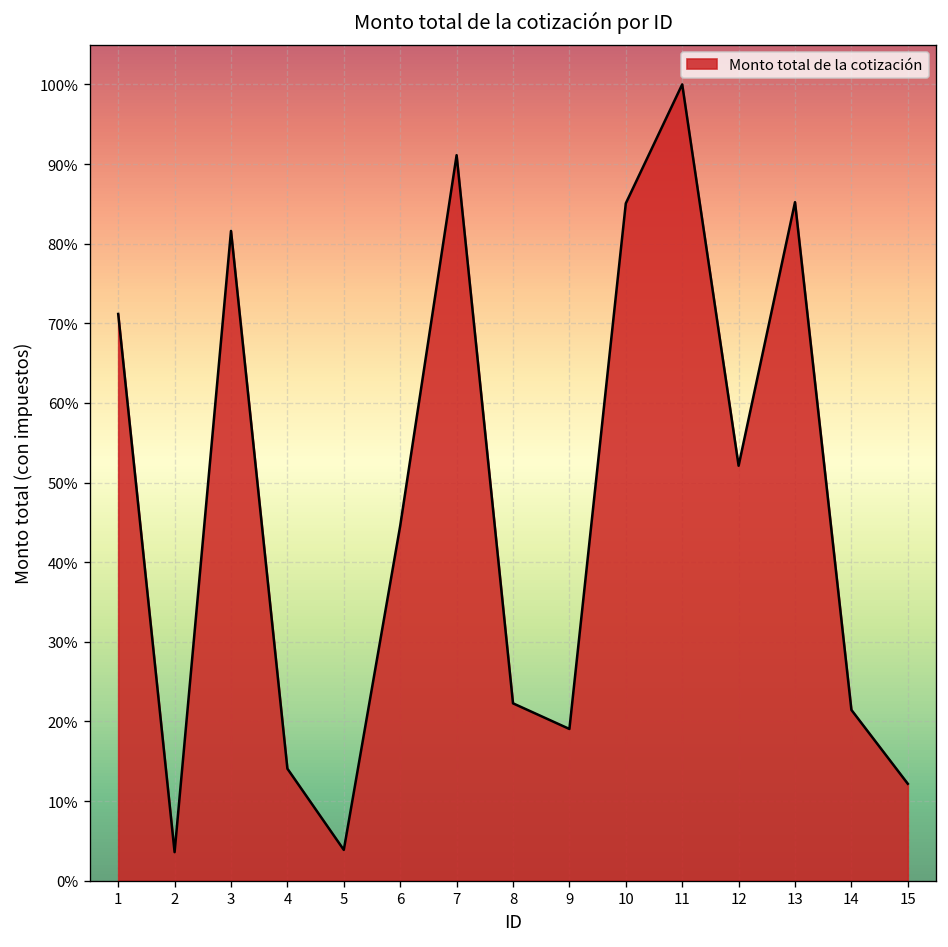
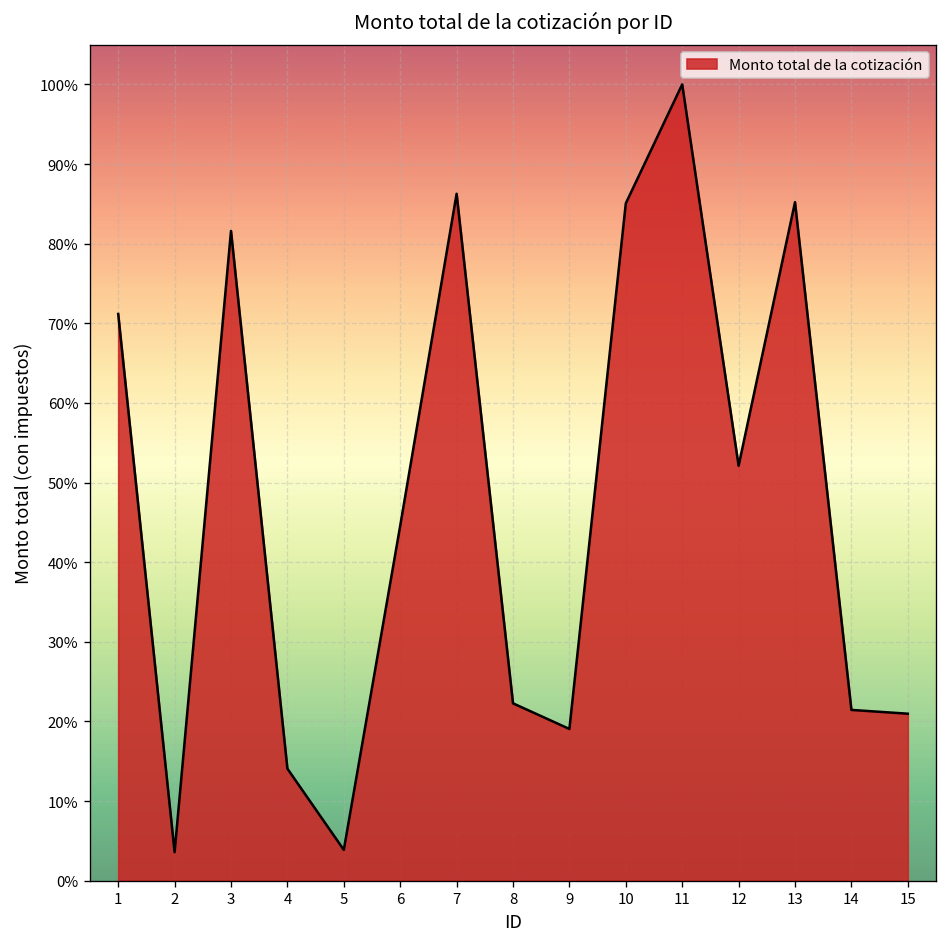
7: 91% -> 86%
15: 12% -> 21%
